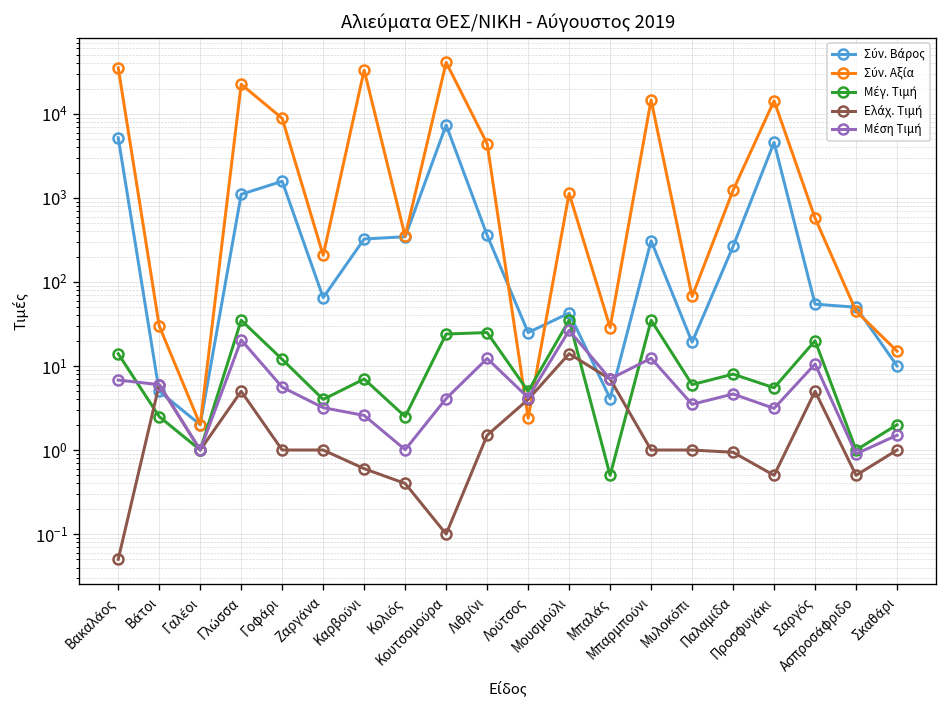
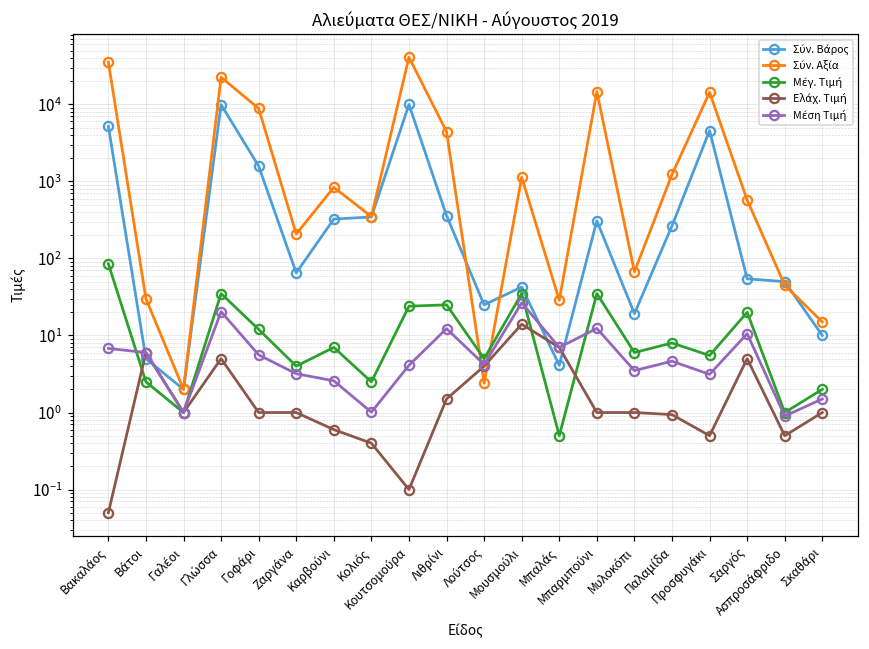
Μέγ. Τιμή, Βακαλάος: 14 -> 90
Σύν. Βάρος, Γλώσσα: 1100 -> 10000
Σύν. Αξία, Καρβούνι: 30000 -> 800
Σύν. Βάρος, Κουτσομούρα: 7000 -> 10000
